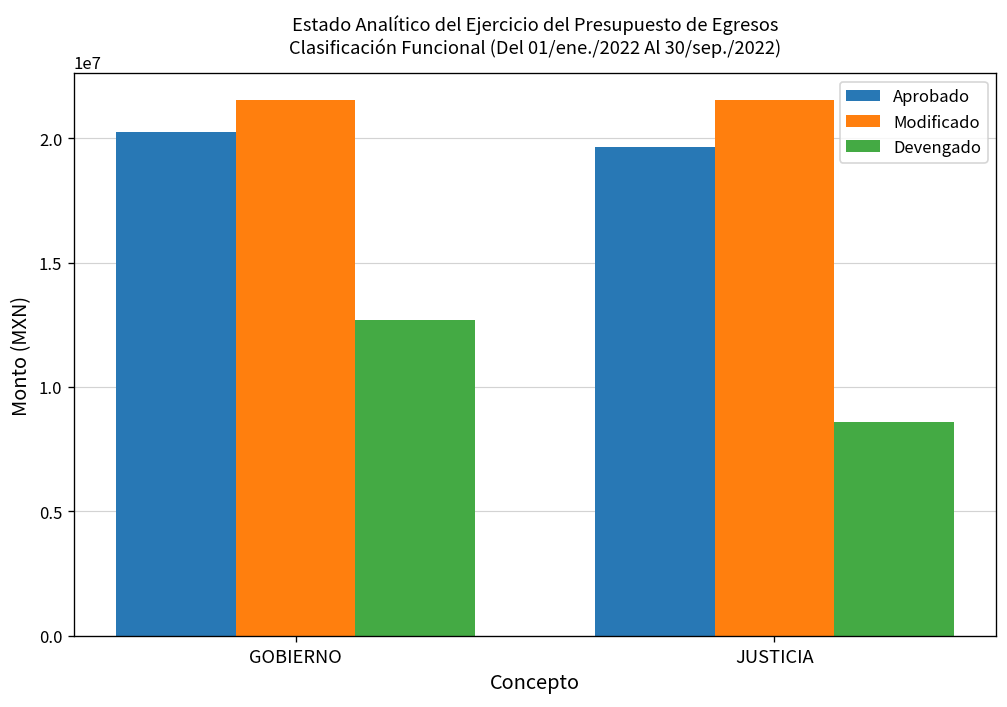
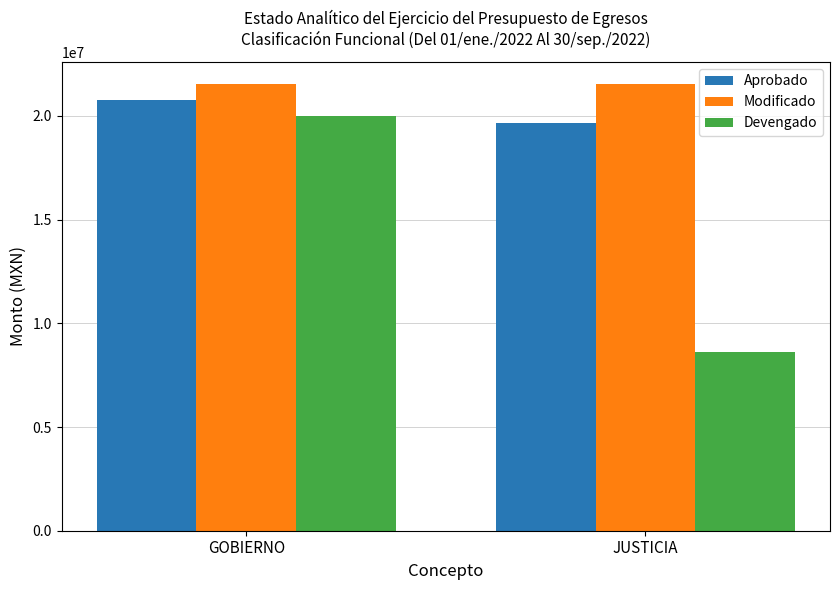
Aprobado, GOBIERNO: 20300000 -> 20800000
Devengado, GOBIERNO: 12700000 -> 20000000
